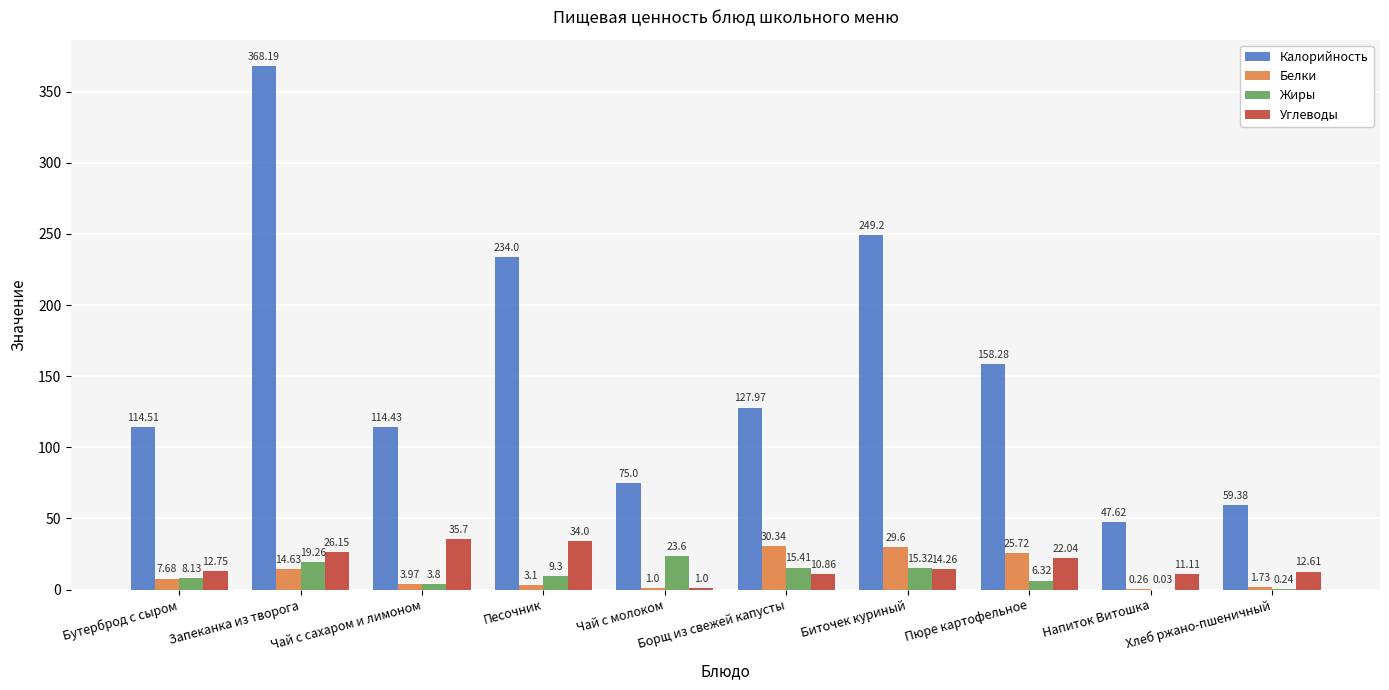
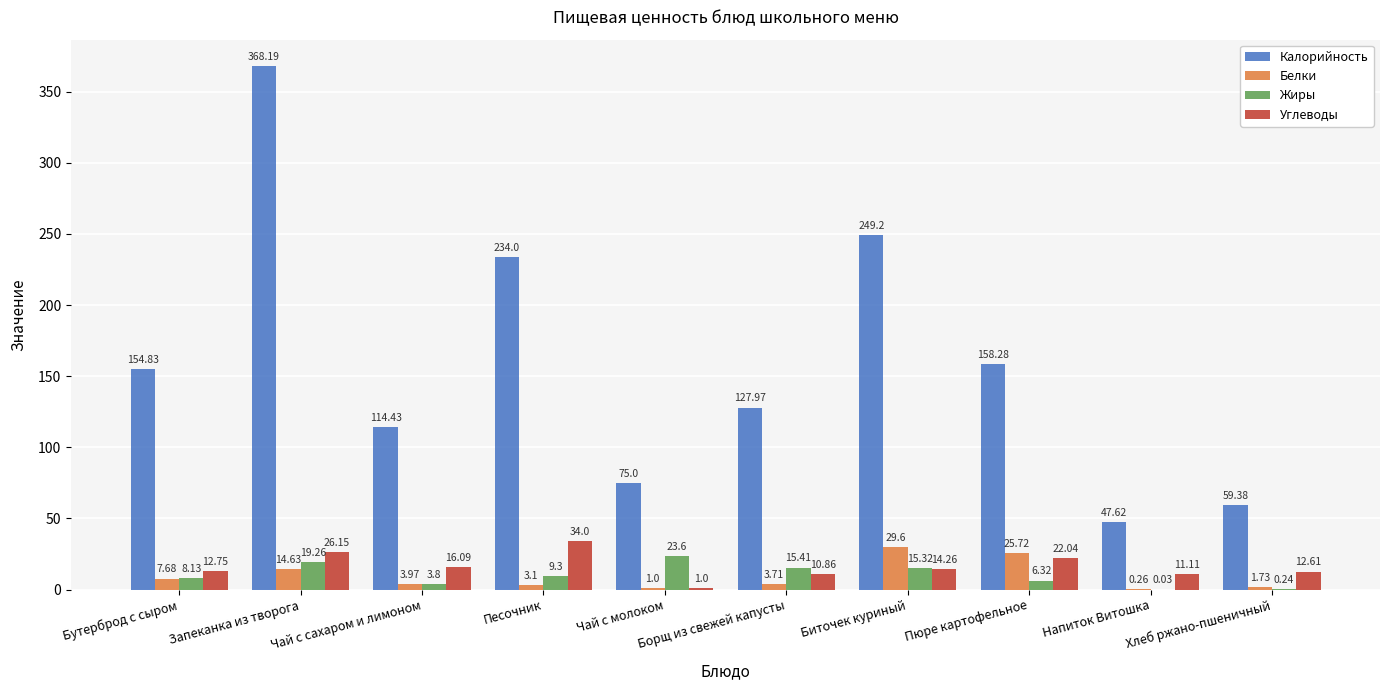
Калорийность, Бутерброд с сыром: 114.51 -> 154.83
Углеводы, Чай с сахаром и лимоном: 35.7 -> 16.09
Белки, Борщ из свежей капусты: 30.34 -> 3.71
